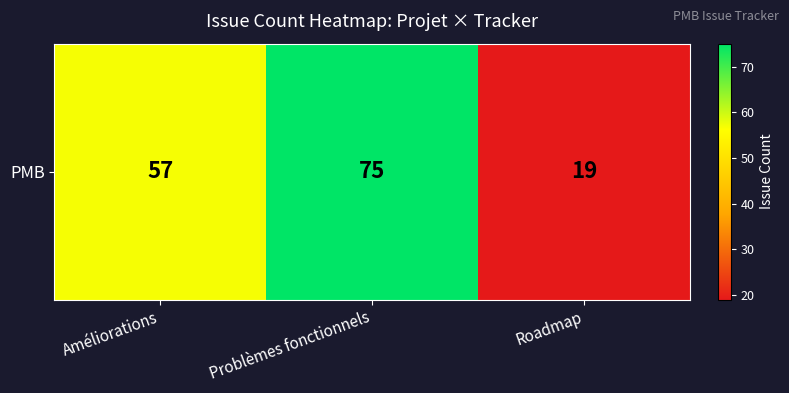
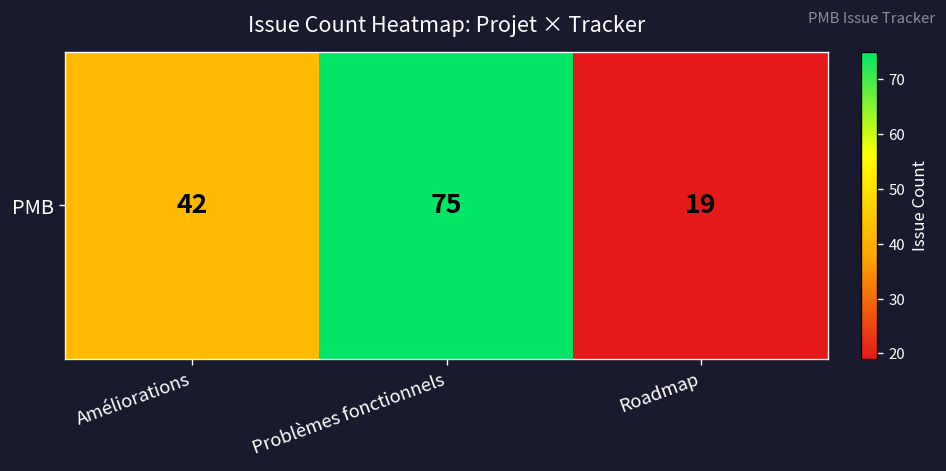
PMB, Améliorations: 57 -> 42
